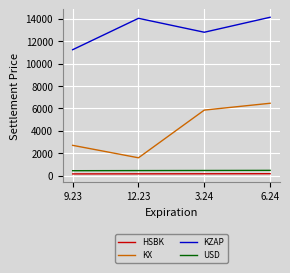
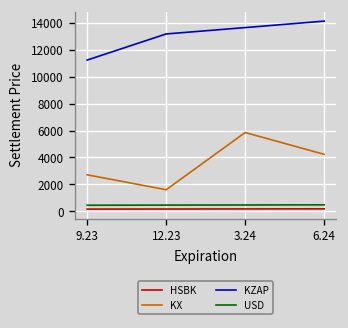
KZAP, 12.23: 14000 -> 13200
KZAP, 3.24: 12800 -> 13600
KX, 6.24: 6500 -> 4200
